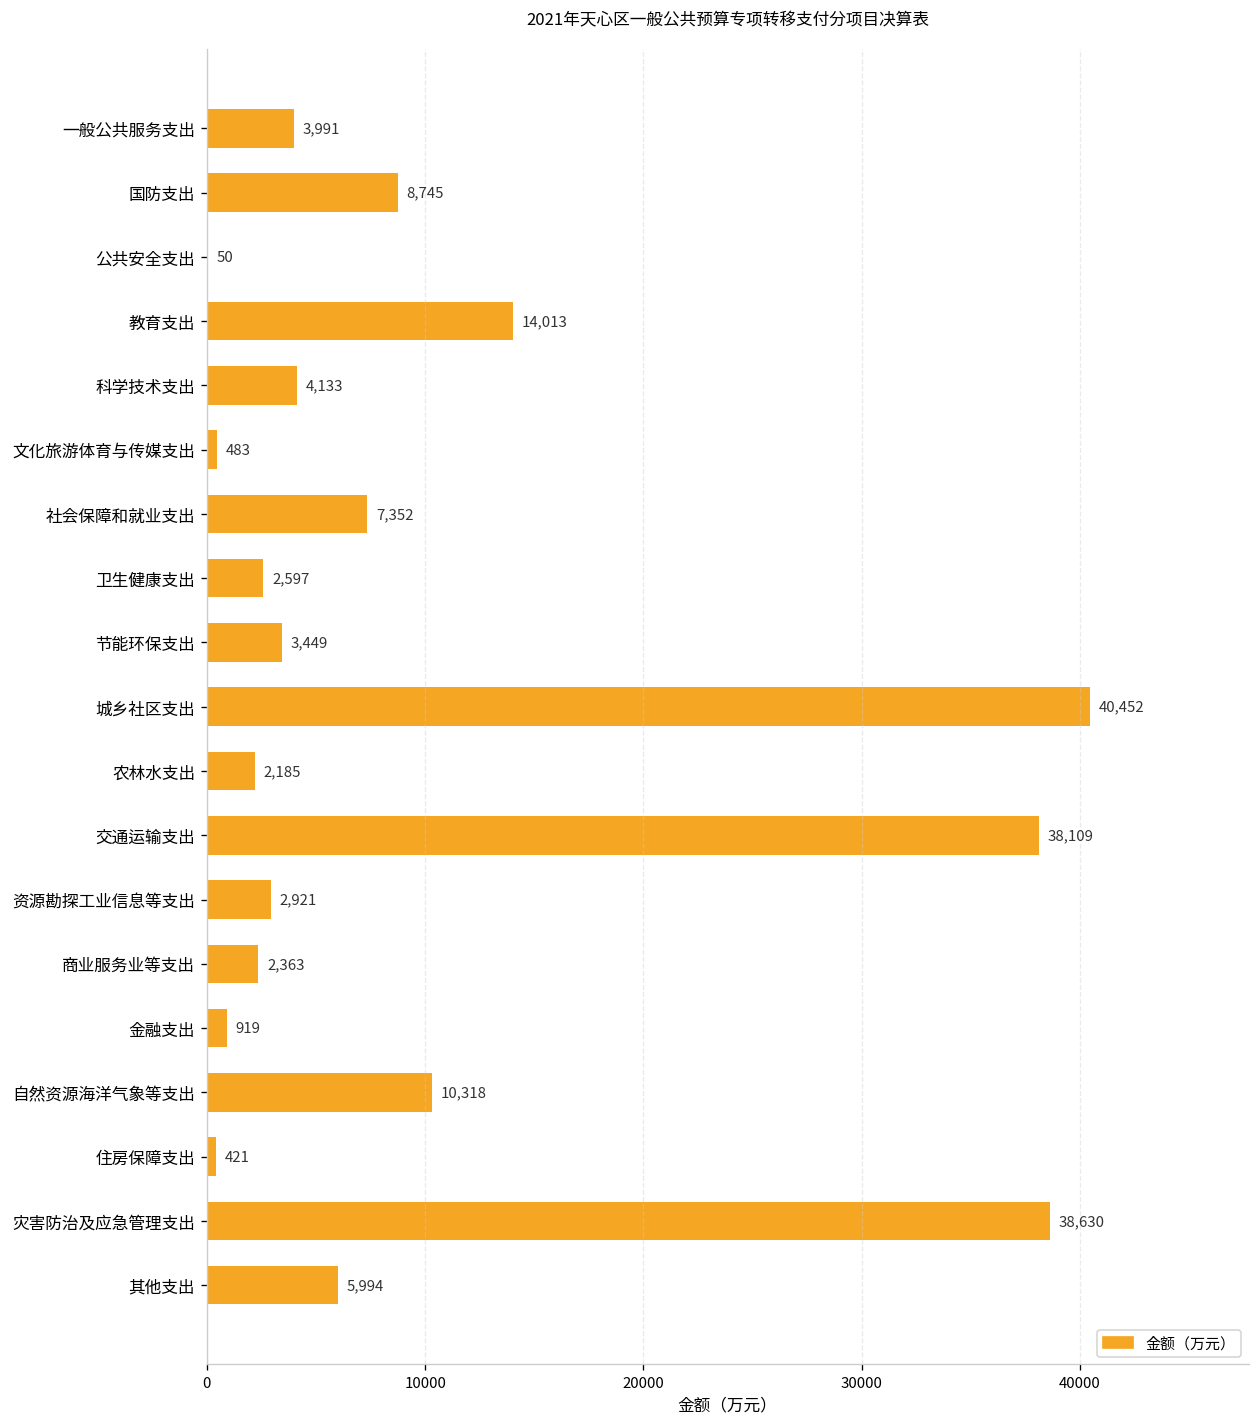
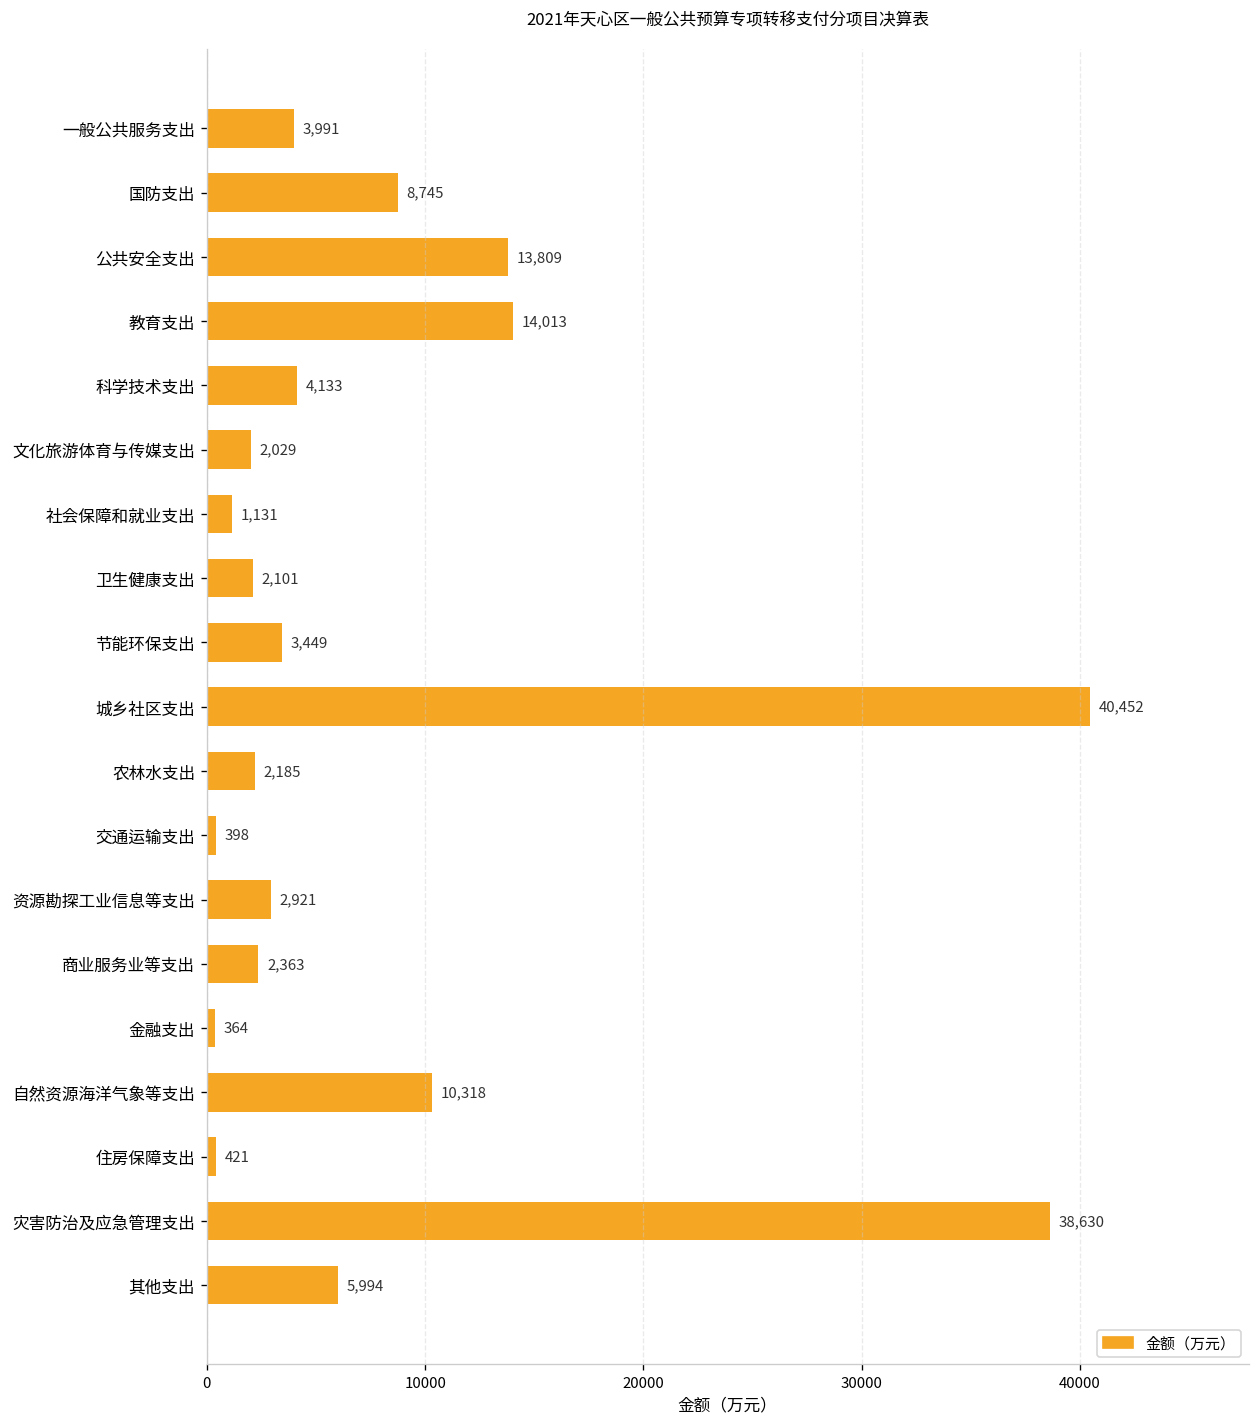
公共安全支出: 50 -> 13,809
文化旅游体育与传媒支出: 483 -> 2,029
社会保障和就业支出: 7,352 -> 1,131
卫生健康支出: 2,597 -> 2,101
交通运输支出: 38,109 -> 398
金融支出: 919 -> 364
